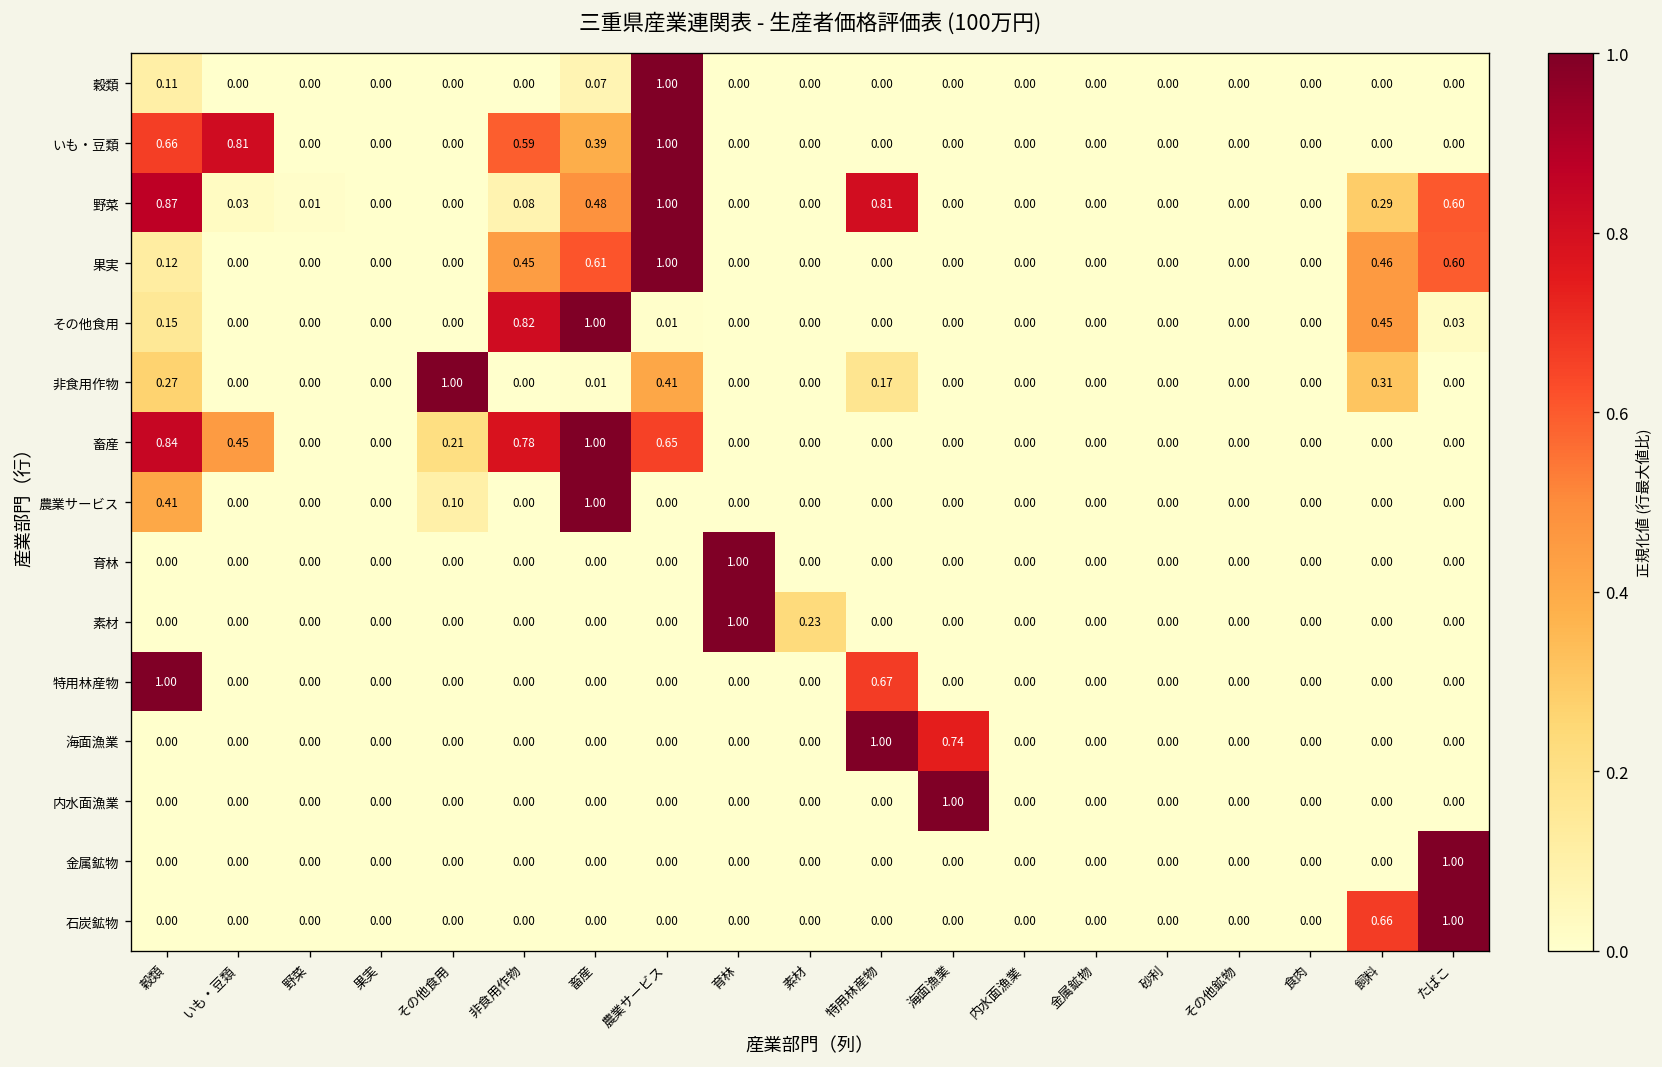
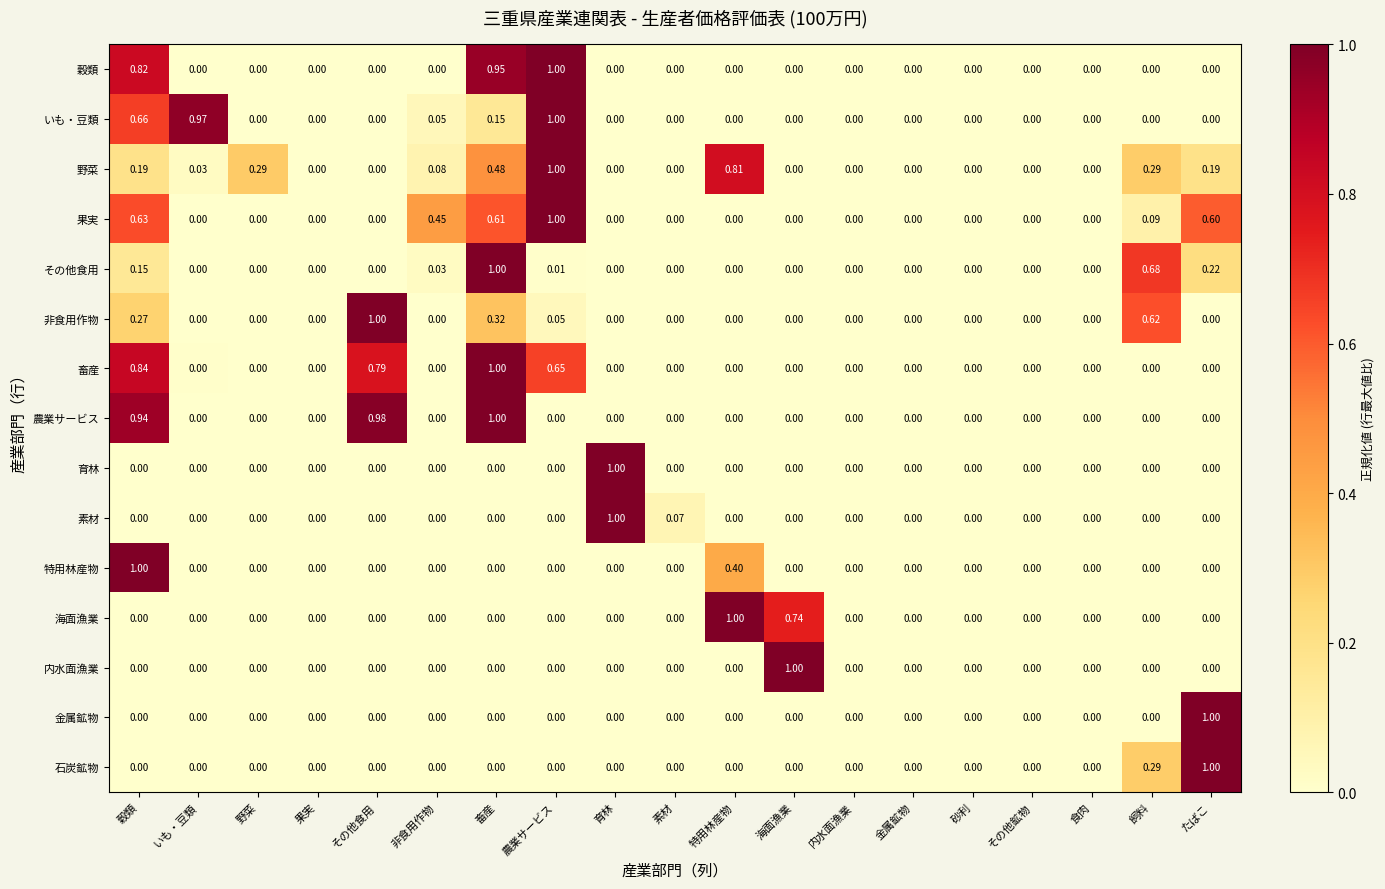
穀類, 穀類: 0.11 -> 0.82
穀類, 畜産: 0.07 -> 0.95
いも・豆類, いも・豆類: 0.81 -> 0.97
いも・豆類, 非食用作物: 0.59 -> 0.05
いも・豆類, 畜産: 0.39 -> 0.15
野菜, 穀類: 0.87 -> 0.19
野菜, 野菜: 0.01 -> 0.29
野菜, たばこ: 0.60 -> 0.19
果実, 穀類: 0.12 -> 0.63
果実, 飼料: 0.46 -> 0.09
その他食用, 非食用作物: 0.82 -> 0.03
その他食用, 飼料: 0.45 -> 0.68
その他食用, たばこ: 0.03 -> 0.22
非食用作物, 畜産: 0.01 -> 0.32
非食用作物, 農業サービス: 0.41 -> 0.05
非食用作物, 特用林産物: 0.17 -> 0.00
非食用作物, 飼料: 0.31 -> 0.62
畜産, いも・豆類: 0.45 -> 0.00
畜産, その他食用: 0.21 -> 0.79
畜産, 非食用作物: 0.78 -> 0.00
農業サービス, 穀類: 0.41 -> 0.94
農業サービス, その他食用: 0.10 -> 0.98
素材, 素材: 0.23 -> 0.07
特用林産物, 特用林産物: 0.67 -> 0.40
石炭鉱物, 飼料: 0.66 -> 0.29
